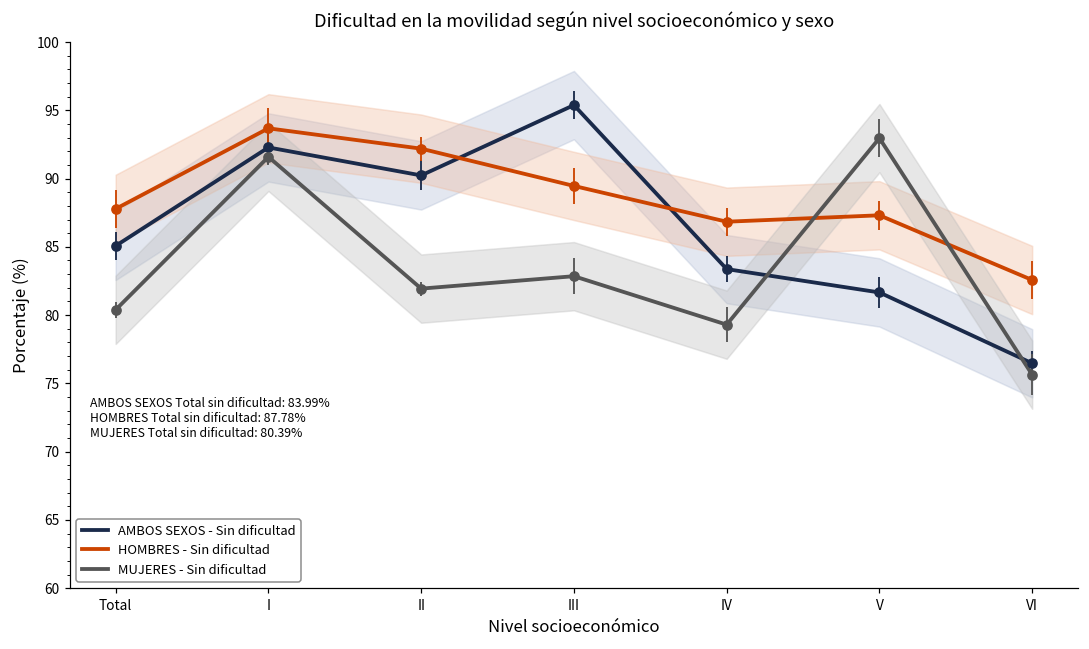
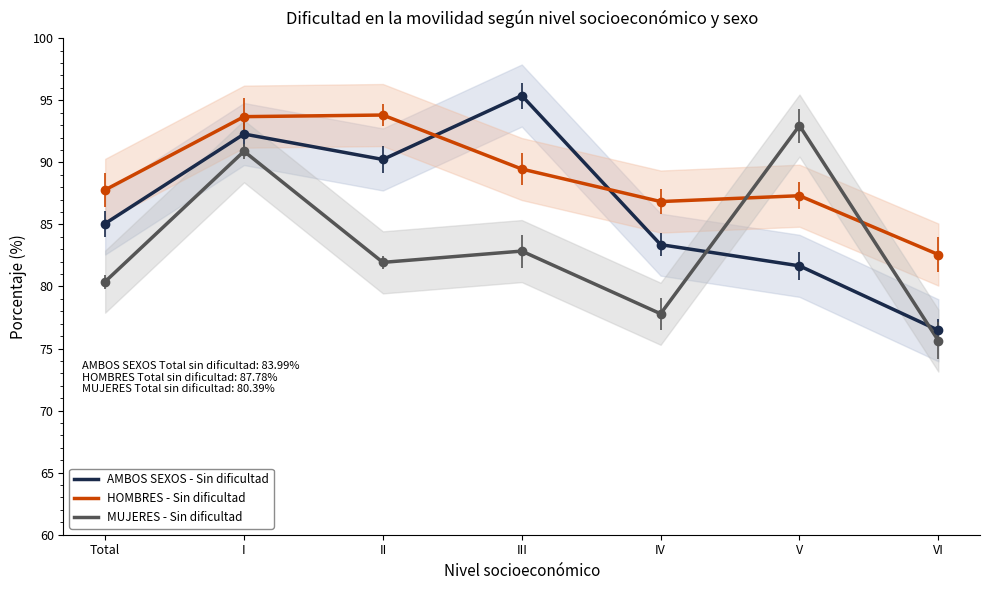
MUJERES - Sin dificultad, I: 91.6 -> 90.9
HOMBRES - Sin dificultad, II: 92.2 -> 93.8
MUJERES - Sin dificultad, IV: 79.3 -> 77.8
